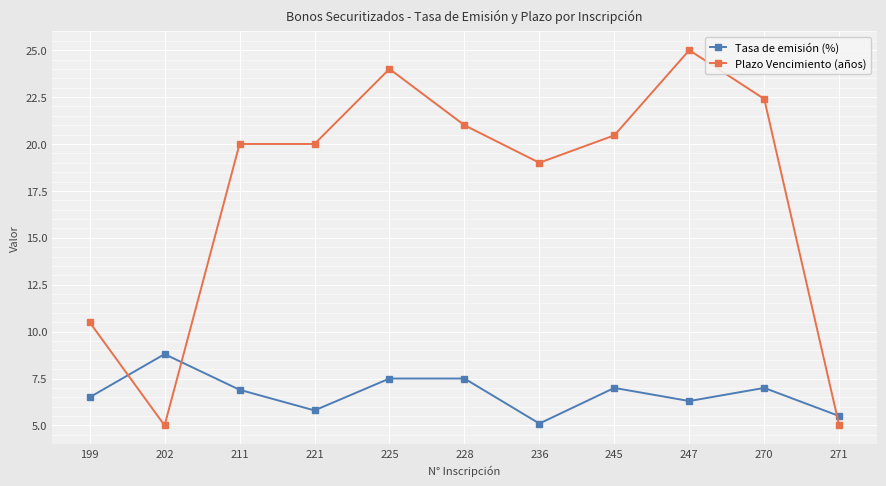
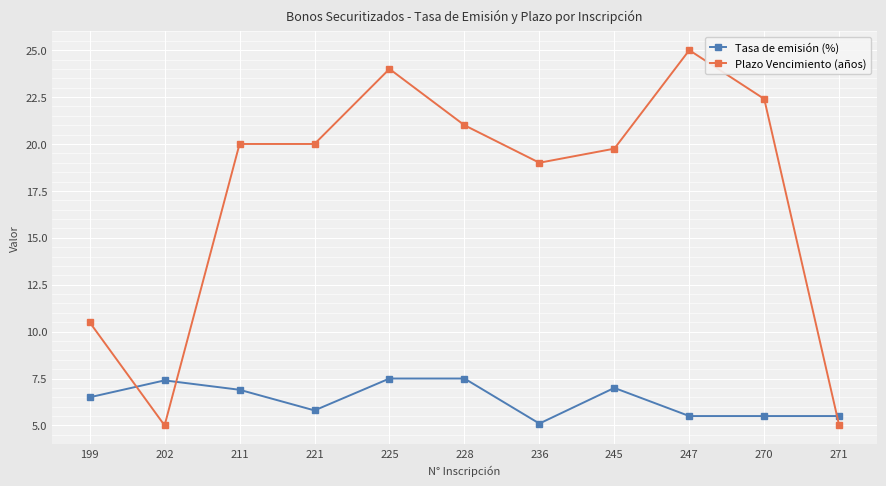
Tasa de emisión (%), 202: 8.8 -> 7.4
Plazo Vencimiento (años), 245: 20.5 -> 19.8
Tasa de emisión (%), 247: 6.3 -> 5.5
Tasa de emisión (%), 270: 7.0 -> 5.5
